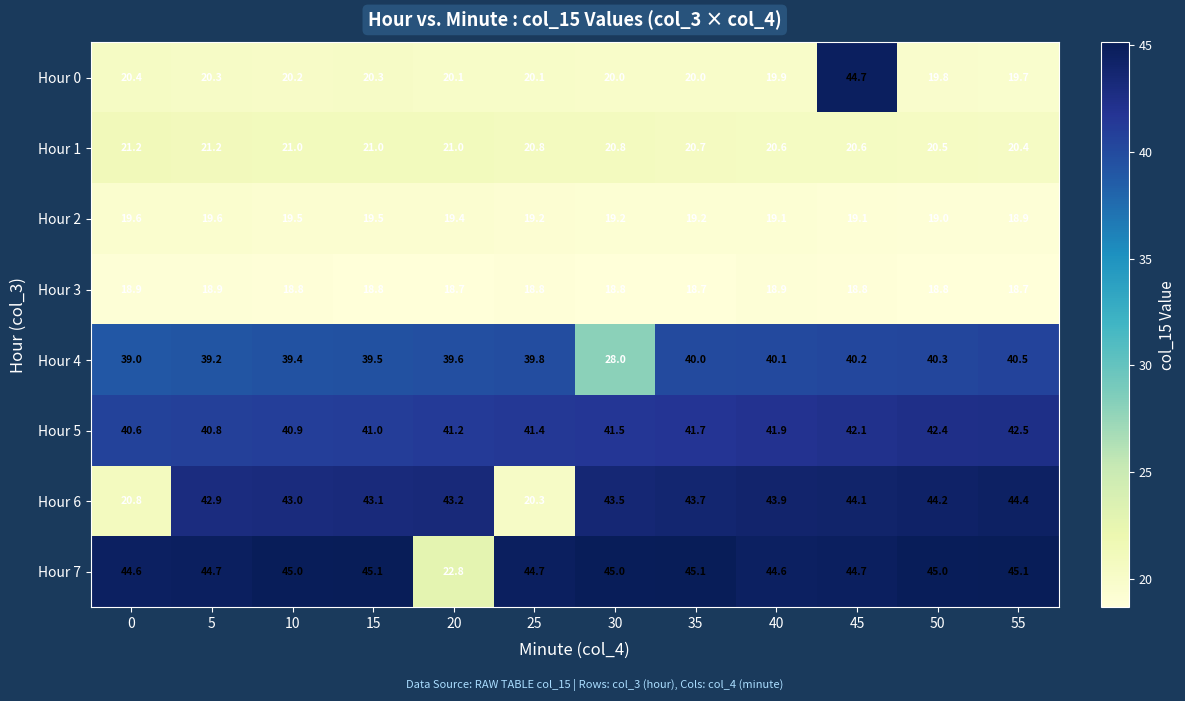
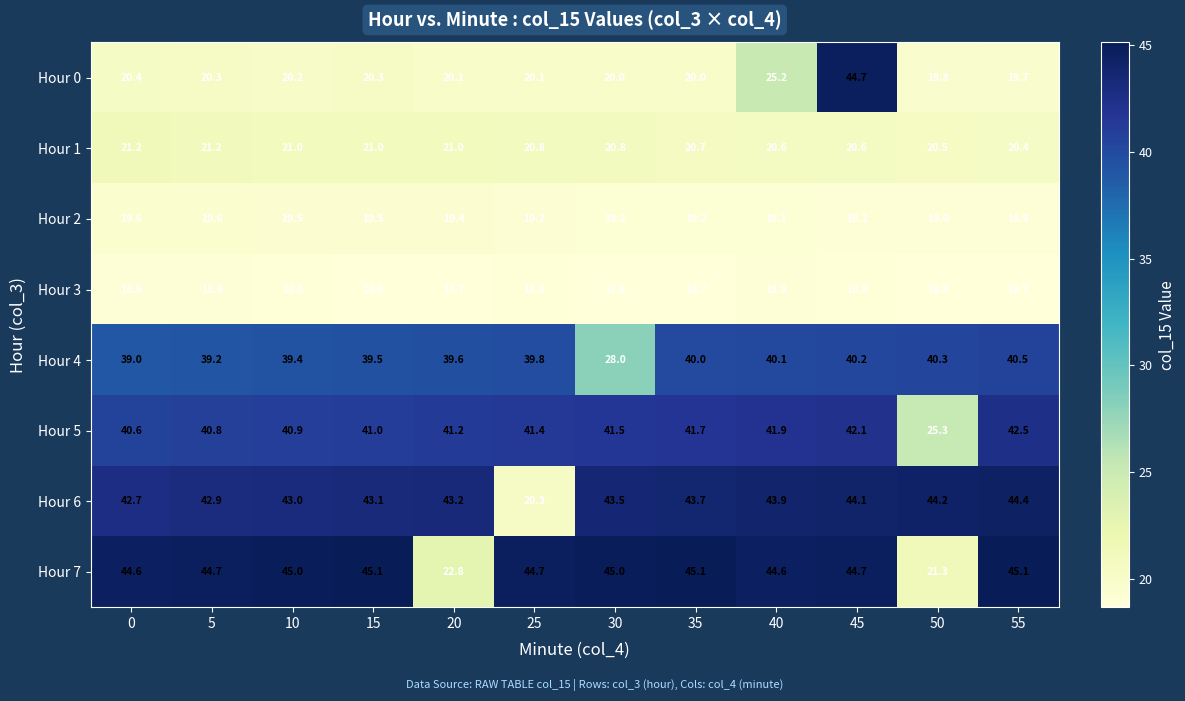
Hour 0, 40: 19.9 -> 25.2
Hour 5, 50: 42.4 -> 25.3
Hour 6, 0: 20.8 -> 42.7
Hour 7, 50: 45.0 -> 21.3
